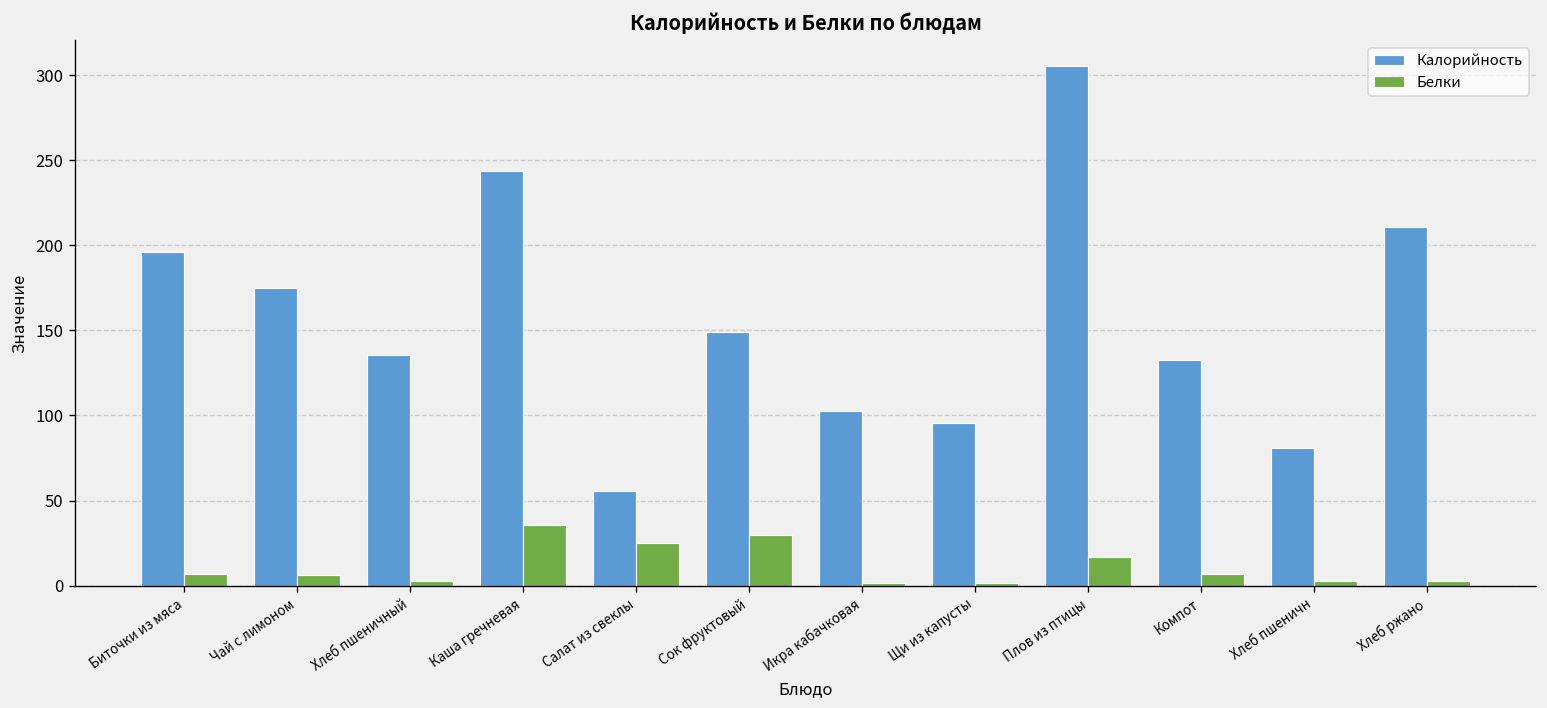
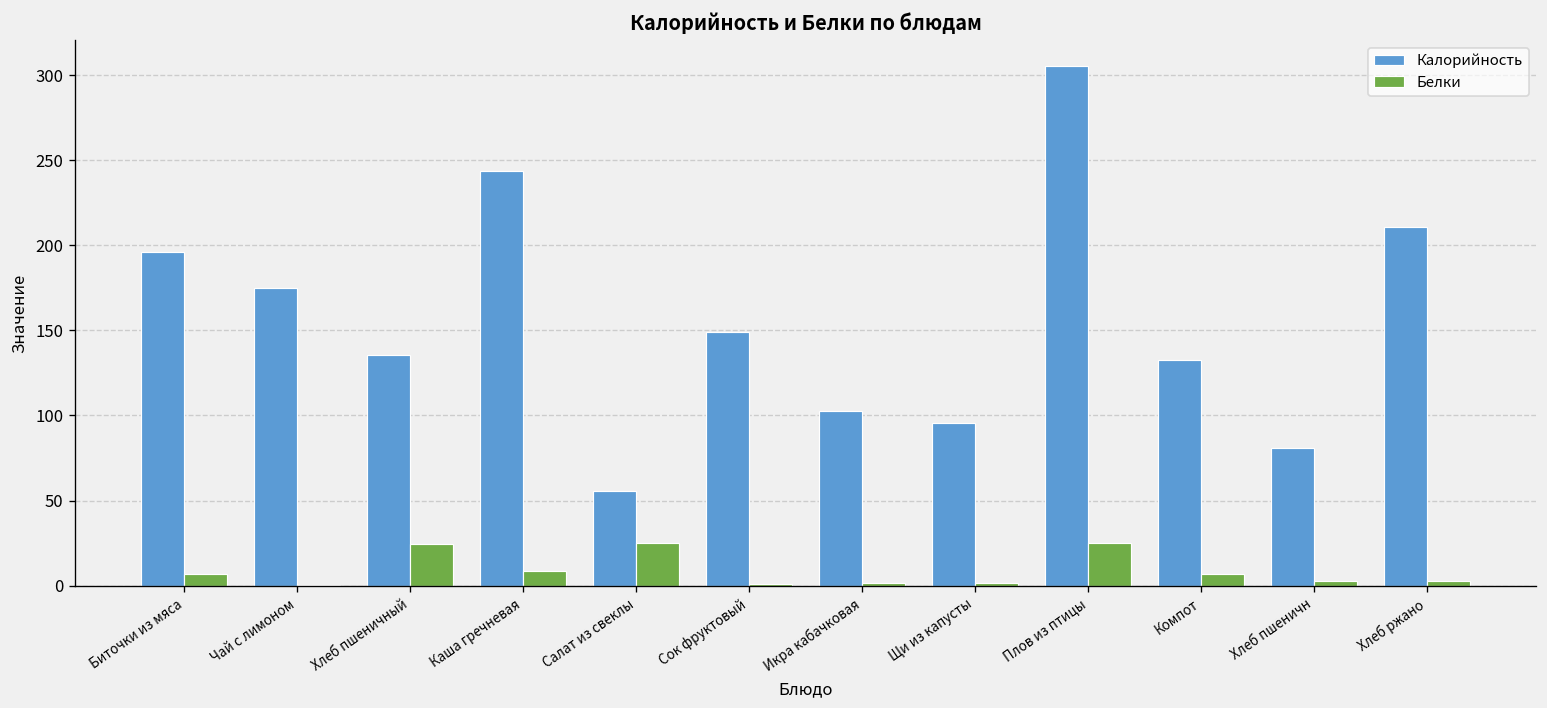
Белки, Чай с лимоном: 6 -> 0
Белки, Хлеб пшеничный: 2 -> 24
Белки, Каша гречневая: 36 -> 9
Белки, Сок фруктовый: 30 -> 1
Белки, Плов из птицы: 17 -> 25
